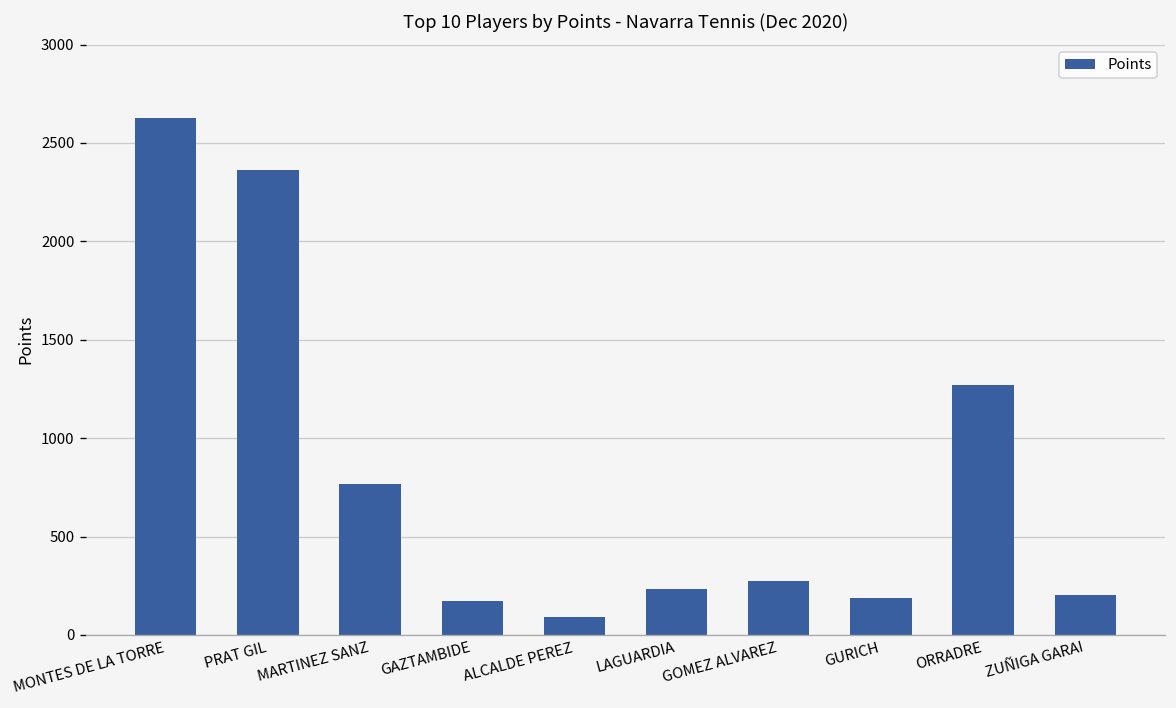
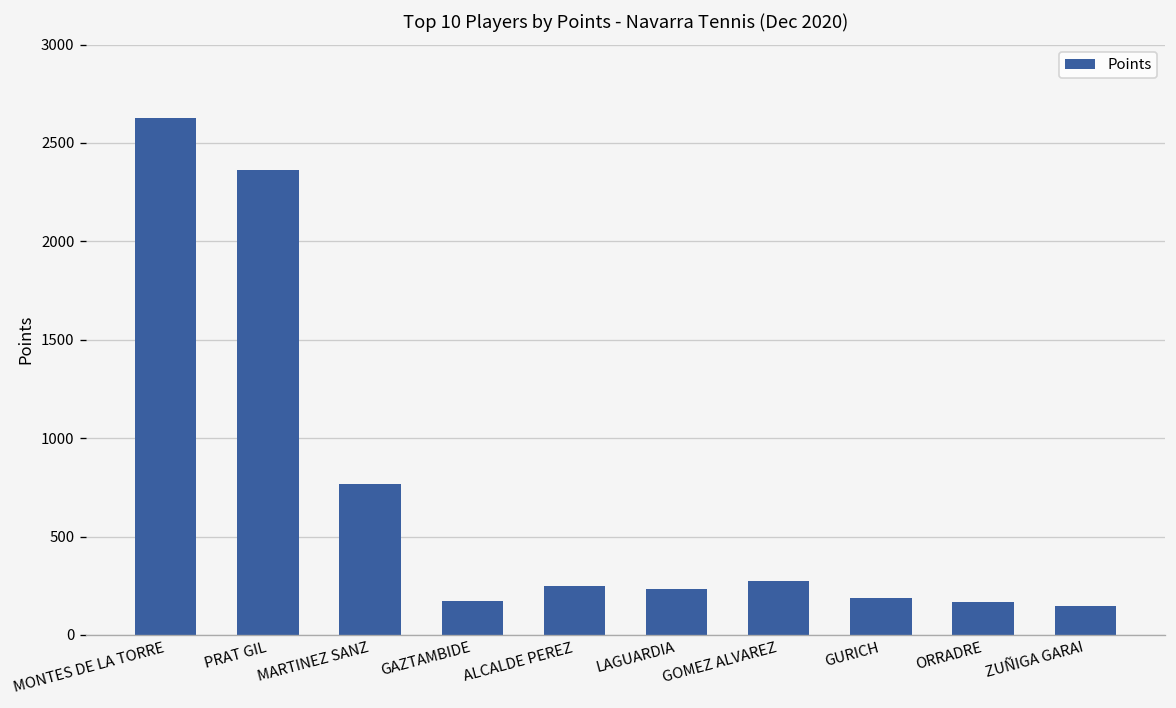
ALCALDE PEREZ: 90 -> 250
ORRADRE: 1270 -> 170
ZUÑIGA GARAI: 210 -> 150
